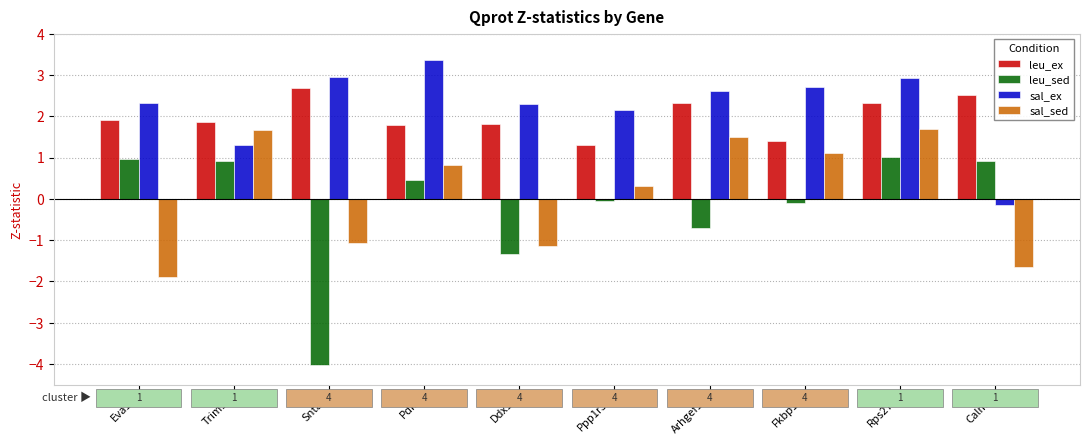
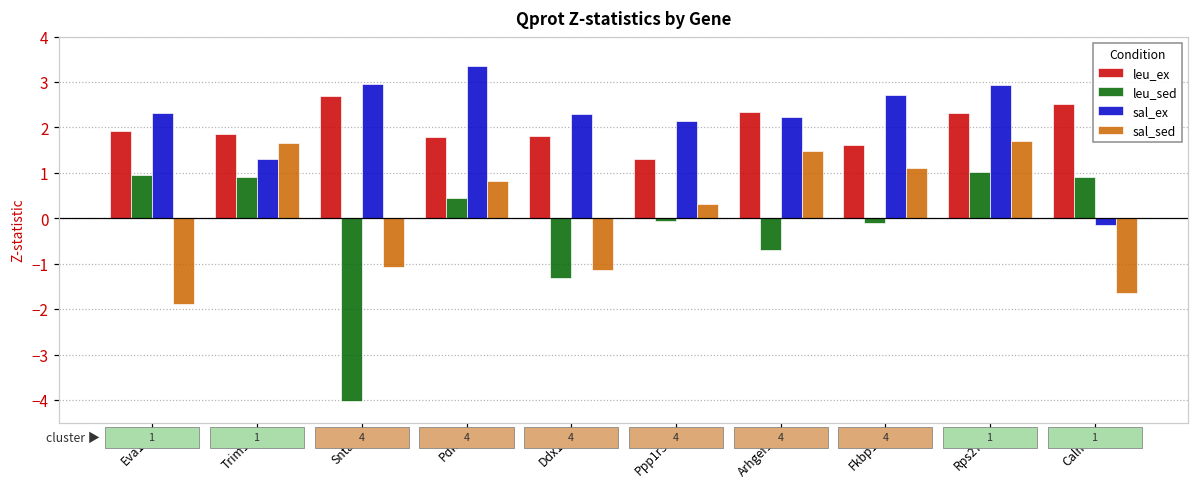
sal_ex, Arhgef12: 2.6 -> 2.2
leu_ex, Fkbp15: 1.4 -> 1.6
